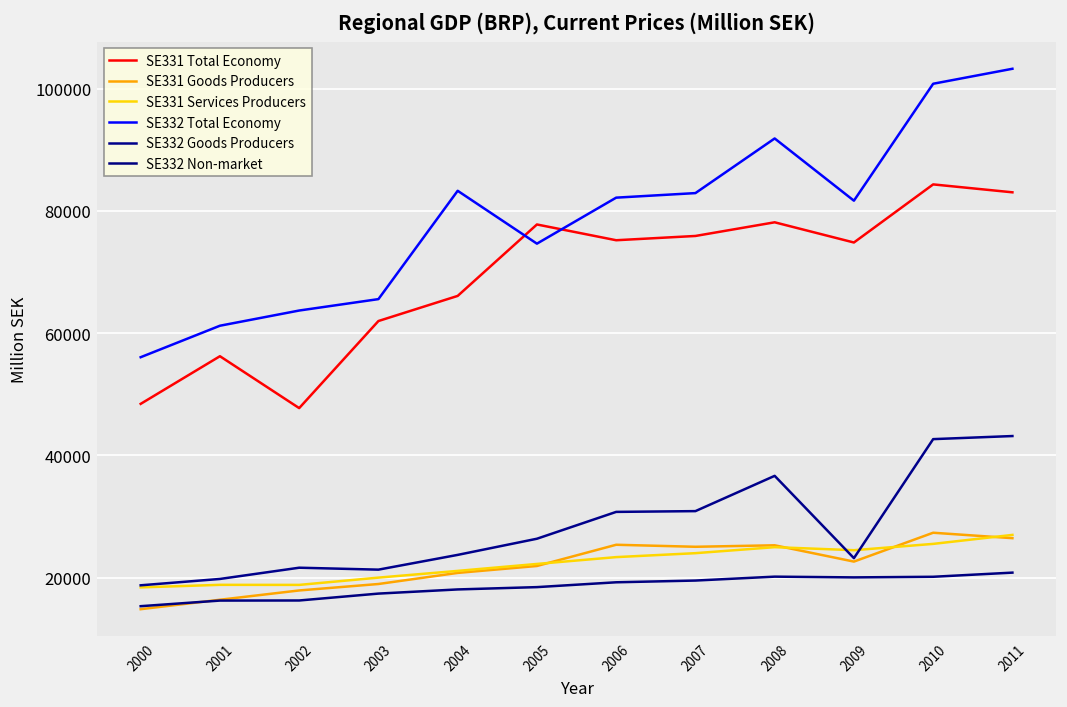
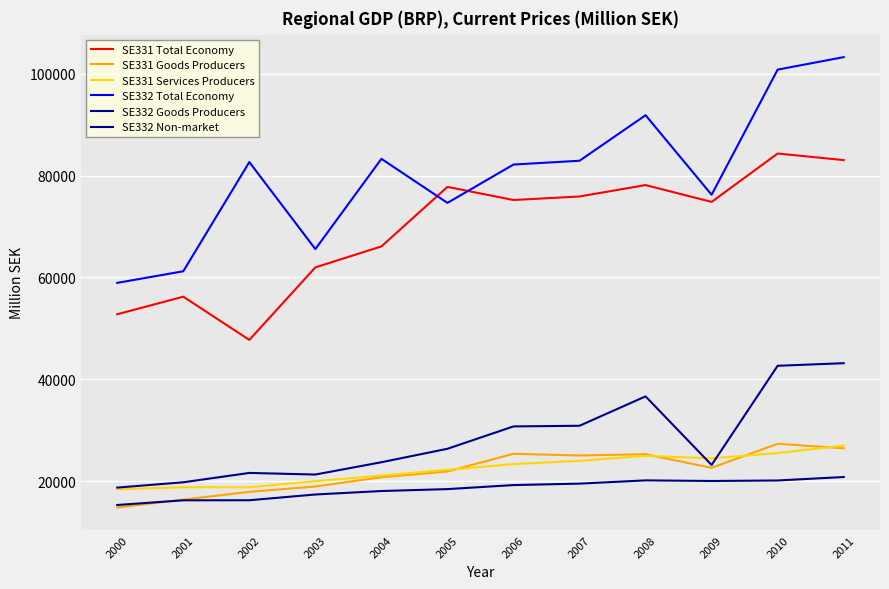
SE331 Total Economy, 2000: 48000 -> 53000
SE332 Total Economy, 2000: 56000 -> 59000
SE332 Total Economy, 2002: 64000 -> 83000
SE332 Total Economy, 2009: 82000 -> 76000
